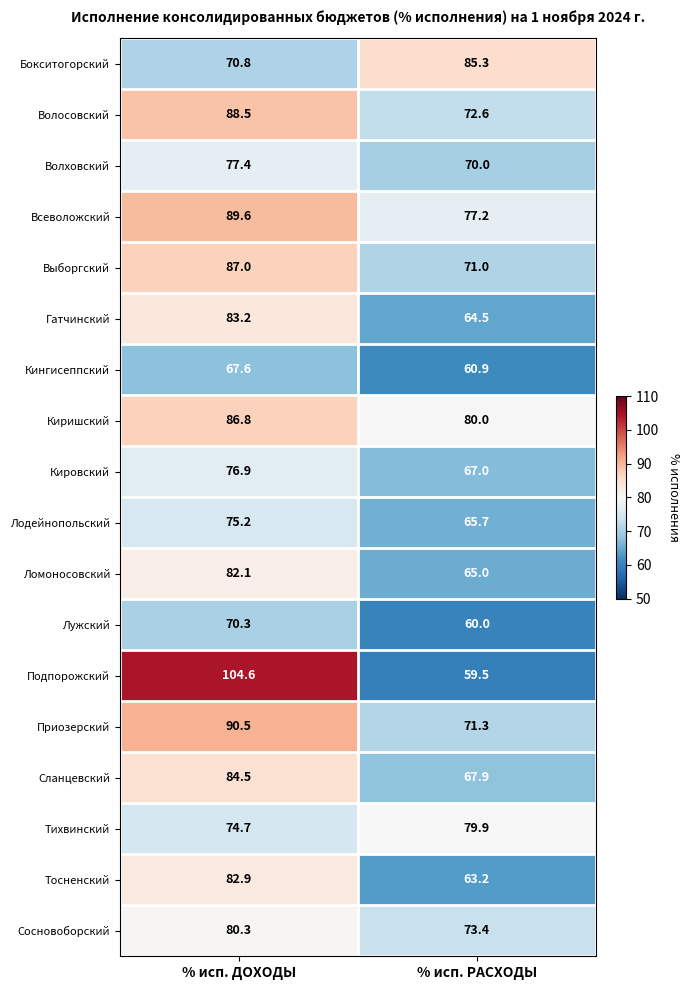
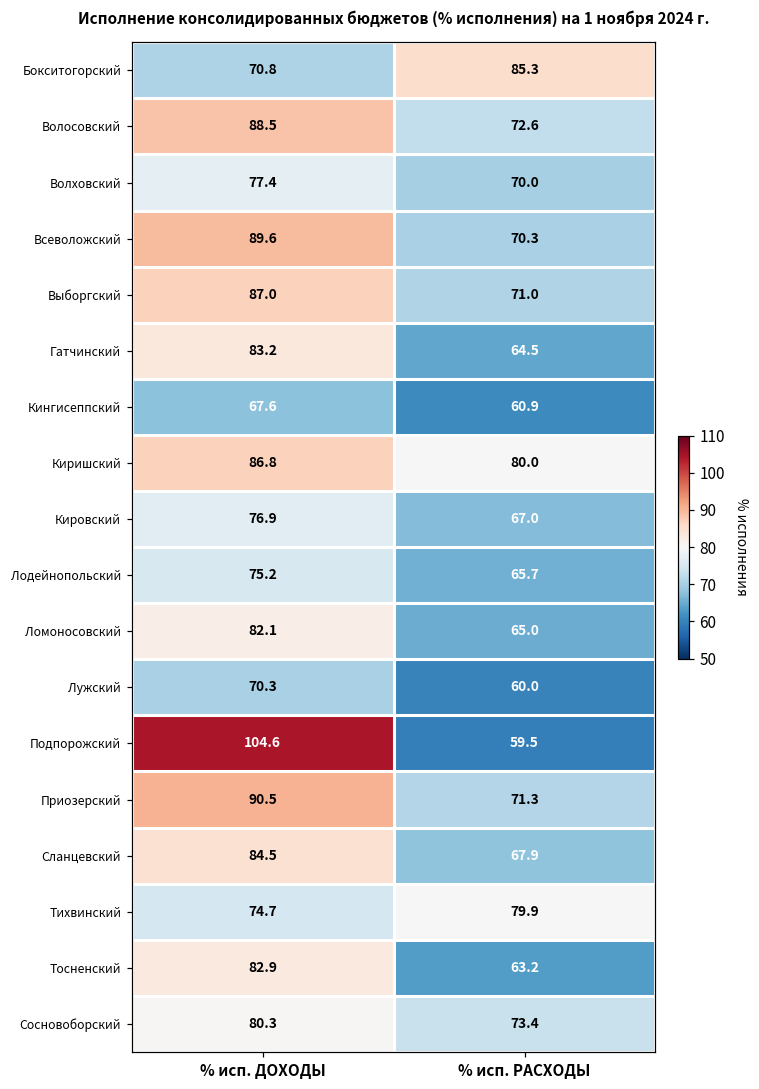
Всеволожский, % исп. РАСХОДЫ: 77.2 -> 70.3
